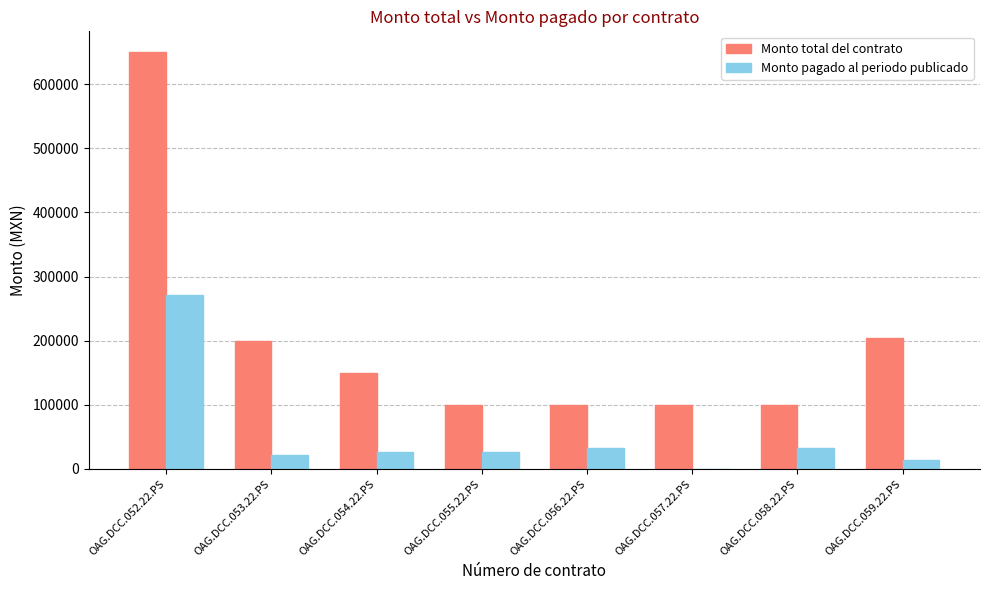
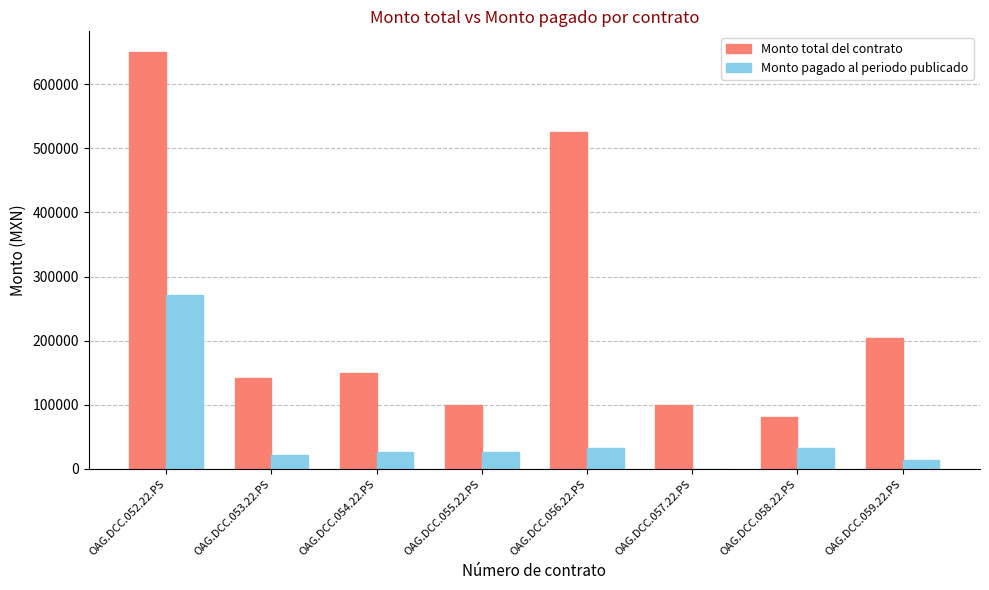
Monto total del contrato, OAG.DCC.053.22.PS: 200000 -> 140000
Monto total del contrato, OAG.DCC.056.22.PS: 100000 -> 530000
Monto total del contrato, OAG.DCC.058.22.PS: 100000 -> 80000
